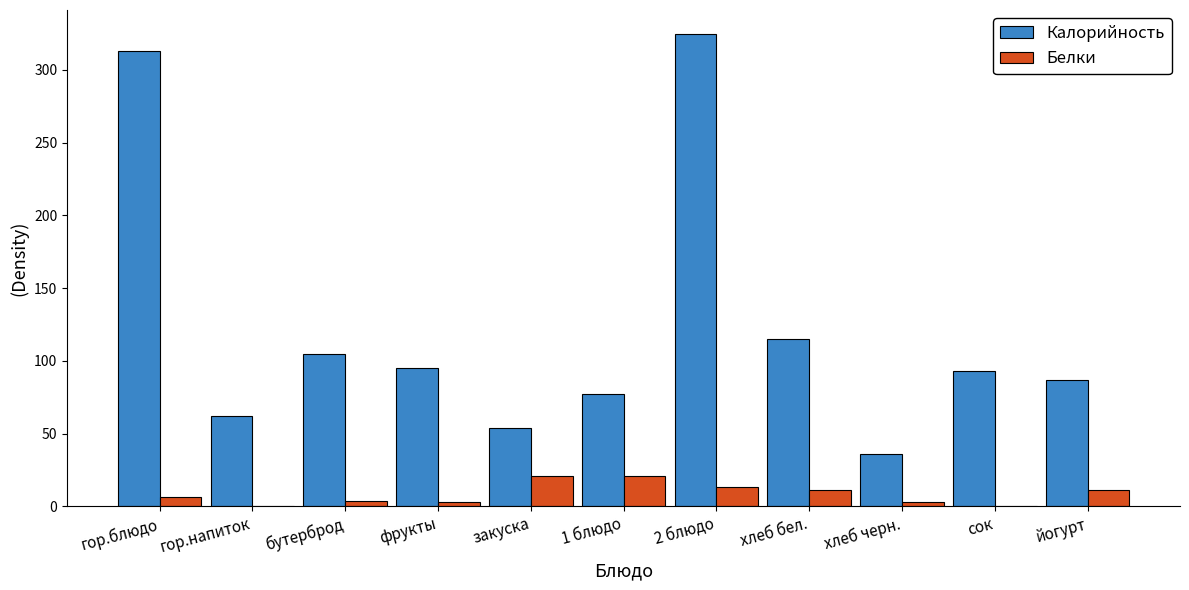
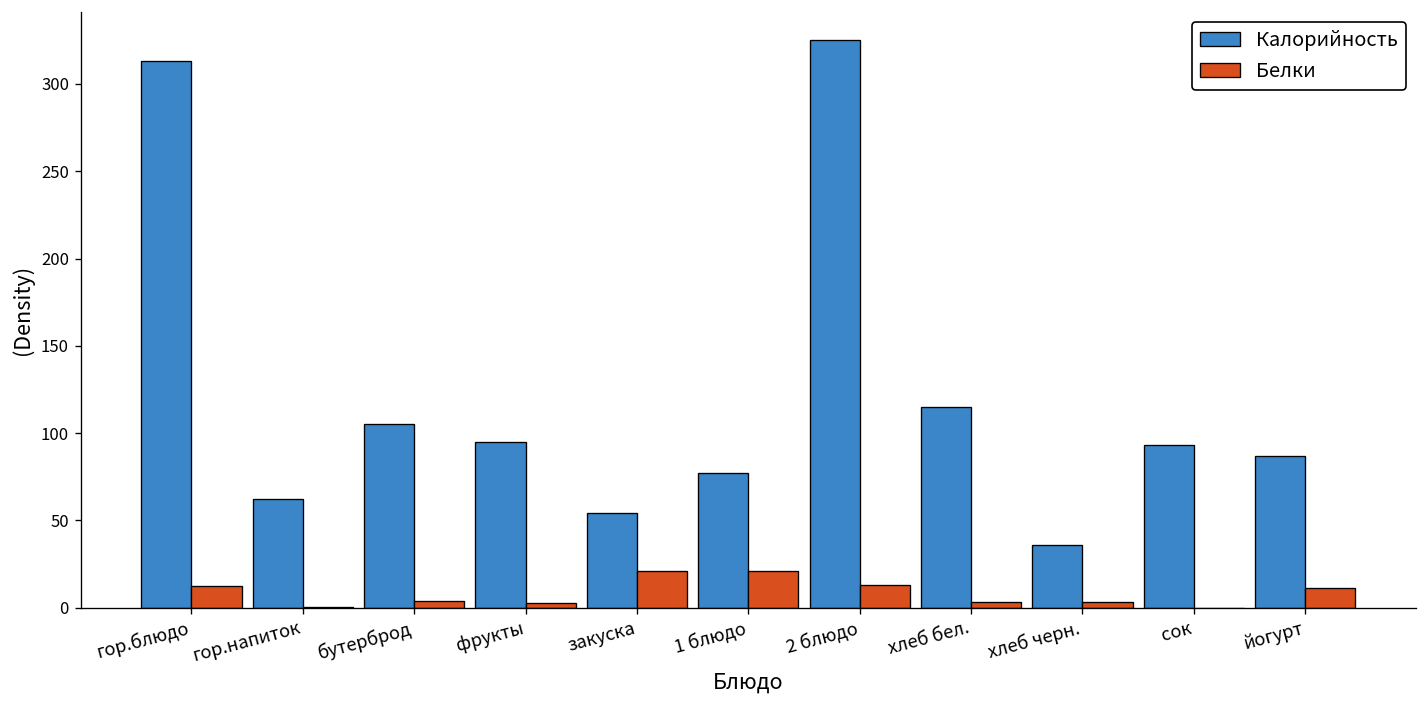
Белки, гор.блюдо: 6 -> 13
Белки, хлеб бел.: 11 -> 3
